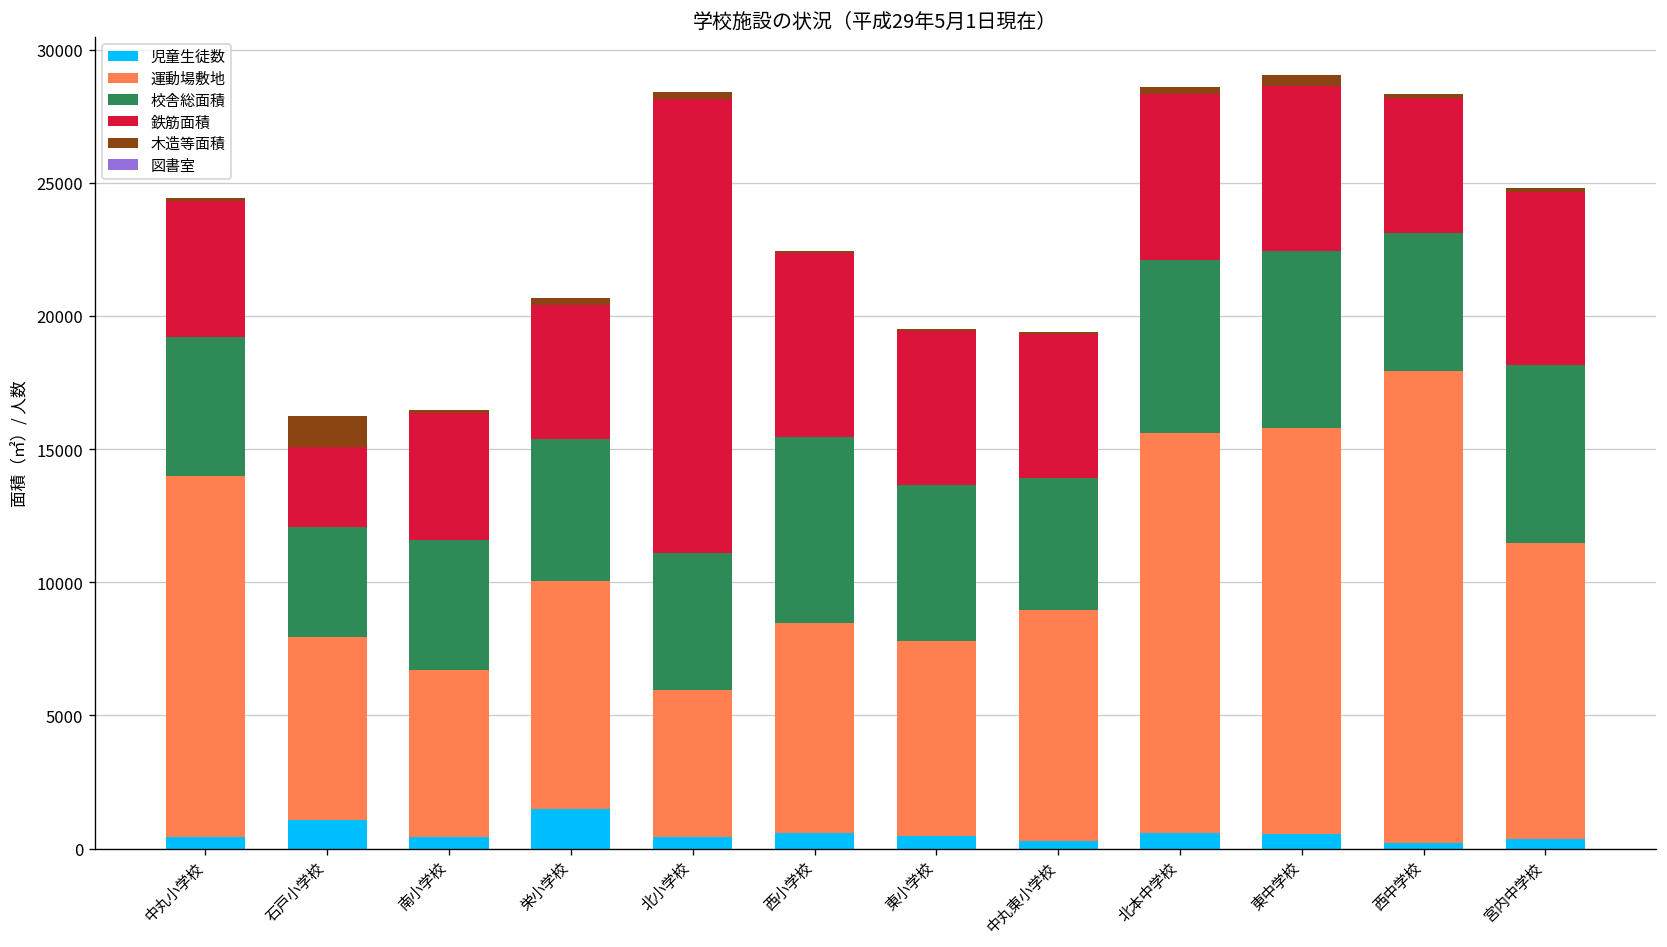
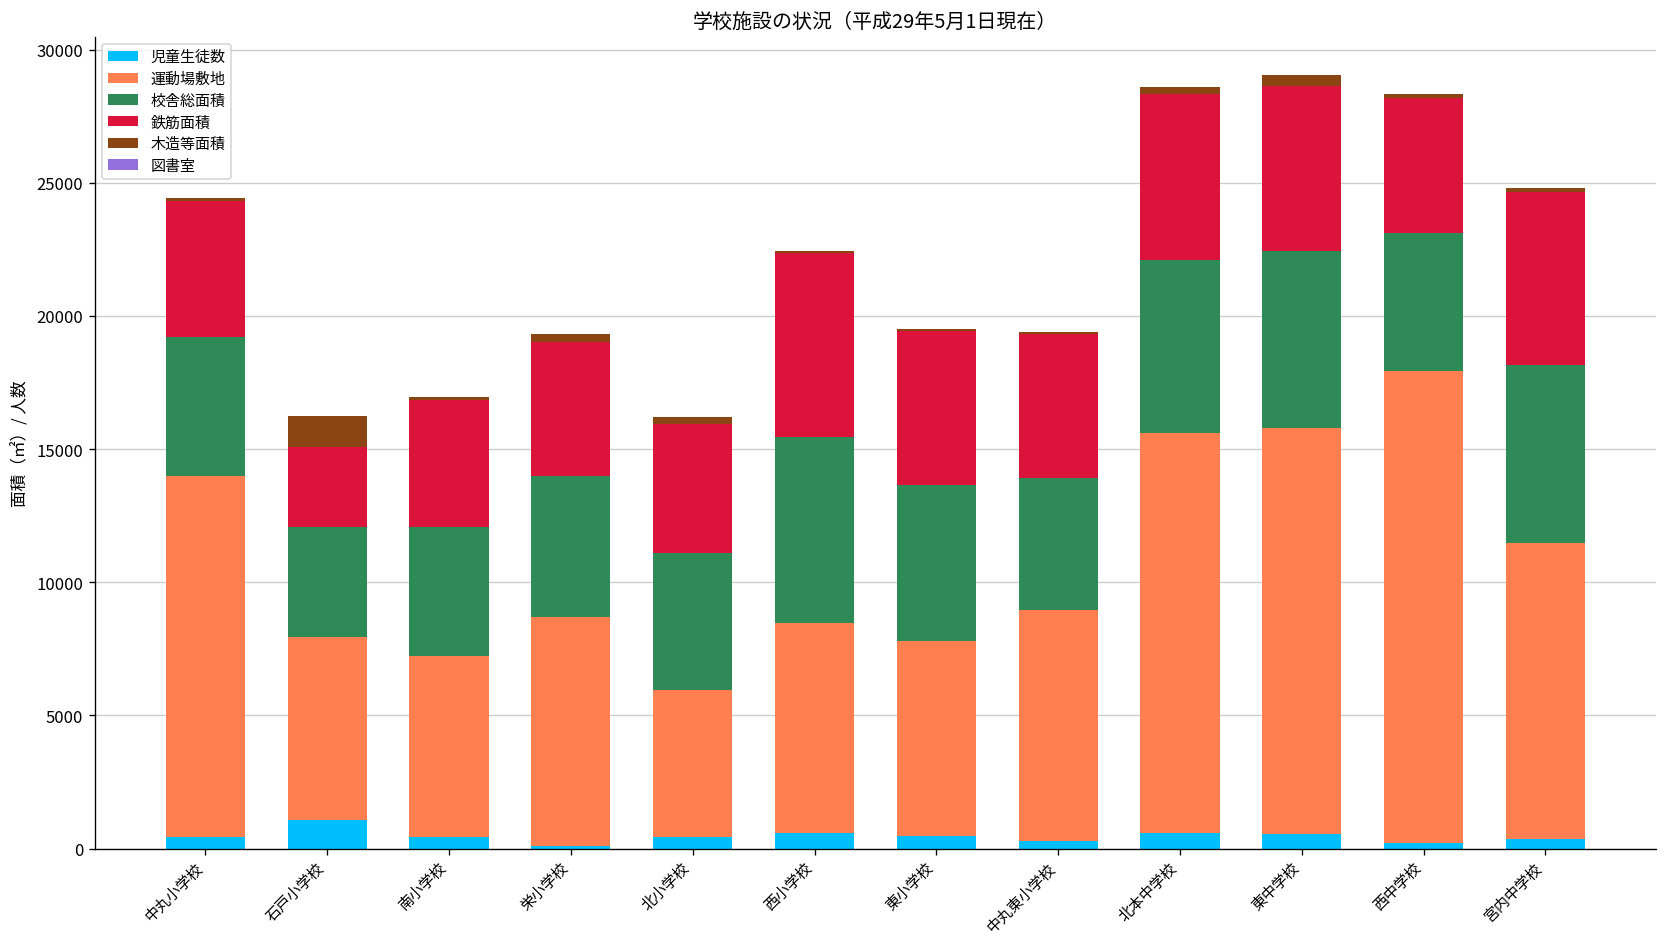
運動場敷地, 南小学校: 6300 -> 6800
児童生徒数, 栄小学校: 1500 -> 100
鉄筋面積, 北小学校: 17000 -> 4800
